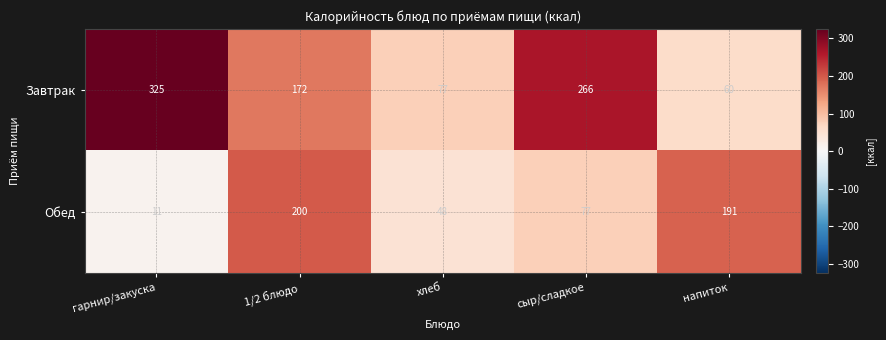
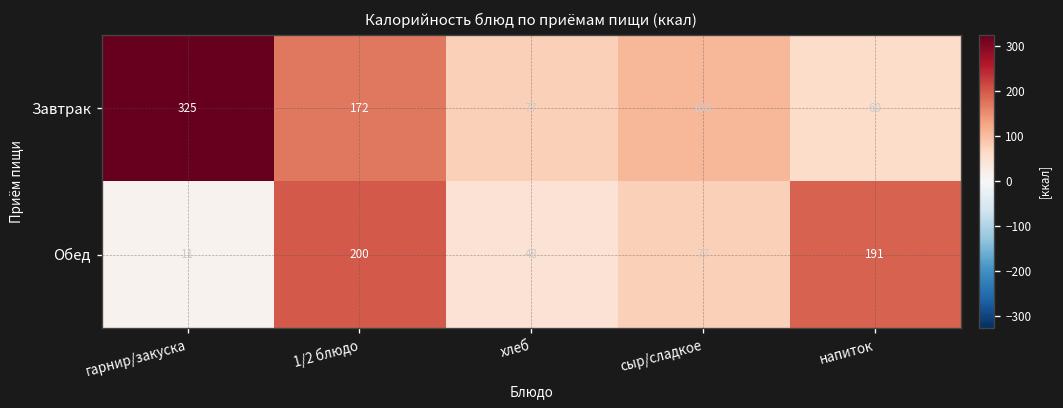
Завтрак, сыр/сладкое: 266 -> 108
